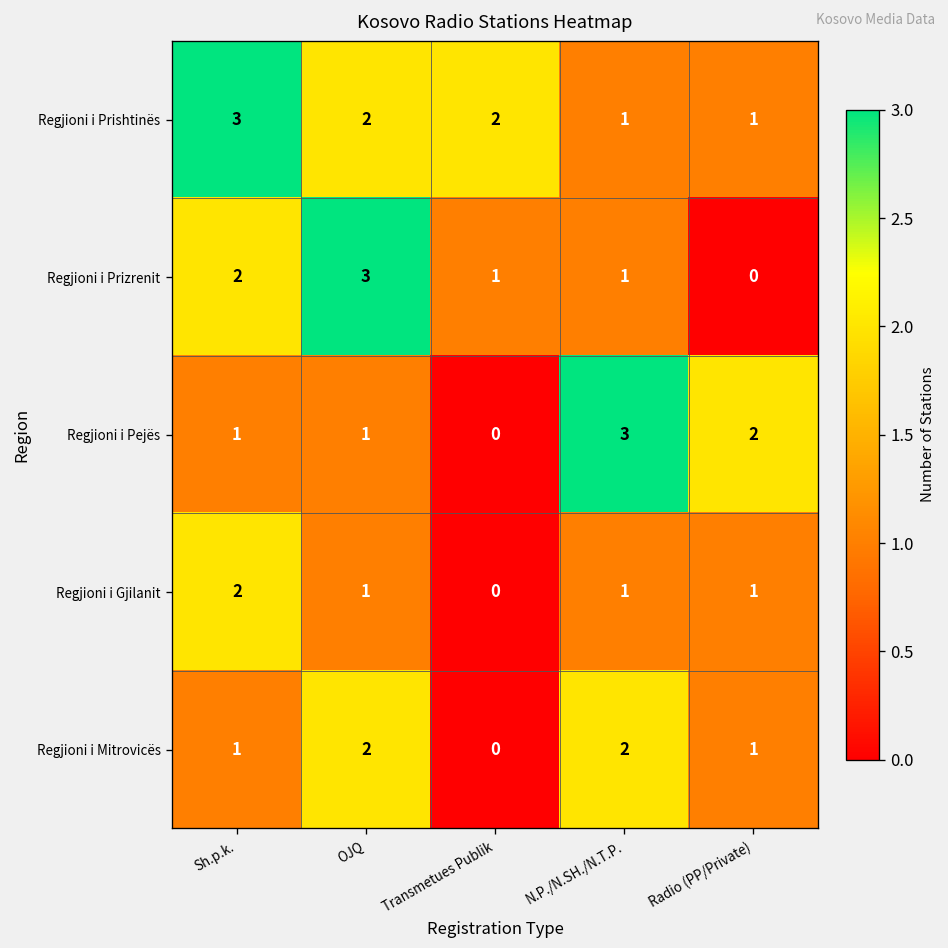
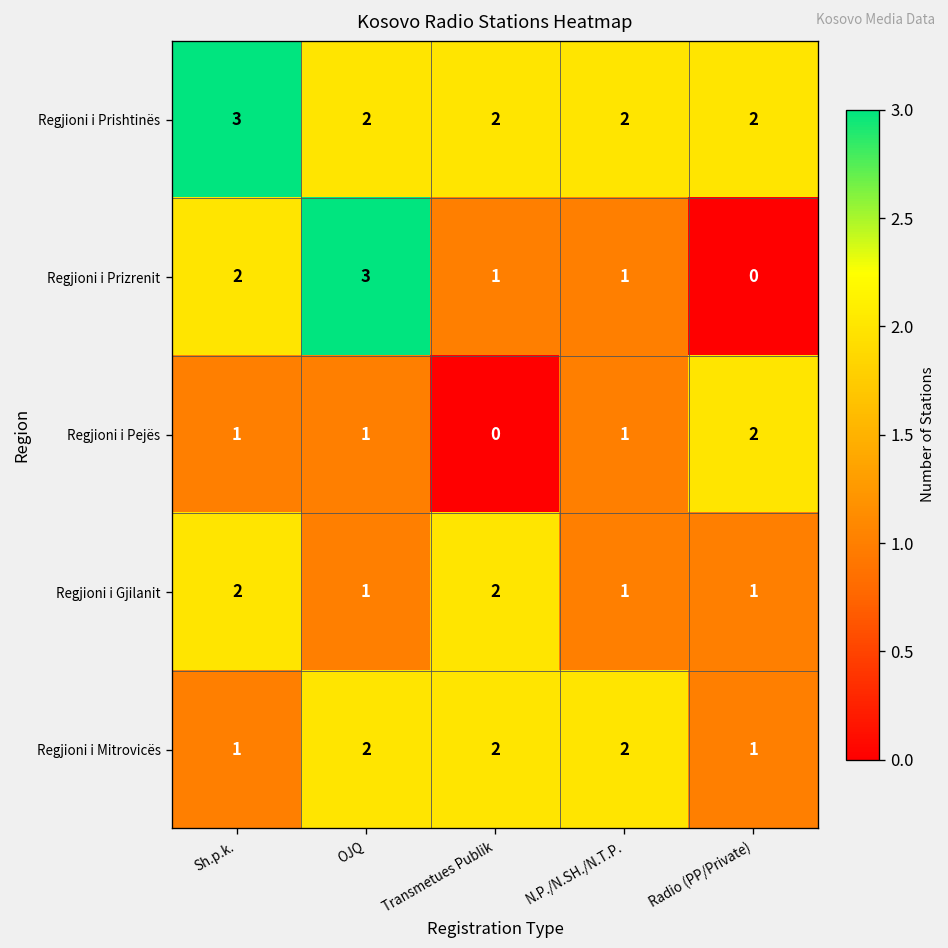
Regjioni i Prishtinës, N.P./N.SH./N.T.P.: 1 -> 2
Regjioni i Prishtinës, Radio (PP/Private): 1 -> 2
Regjioni i Pejës, N.P./N.SH./N.T.P.: 3 -> 1
Regjioni i Gjilanit, Transmetues Publik: 0 -> 2
Regjioni i Mitrovicës, Transmetues Publik: 0 -> 2
